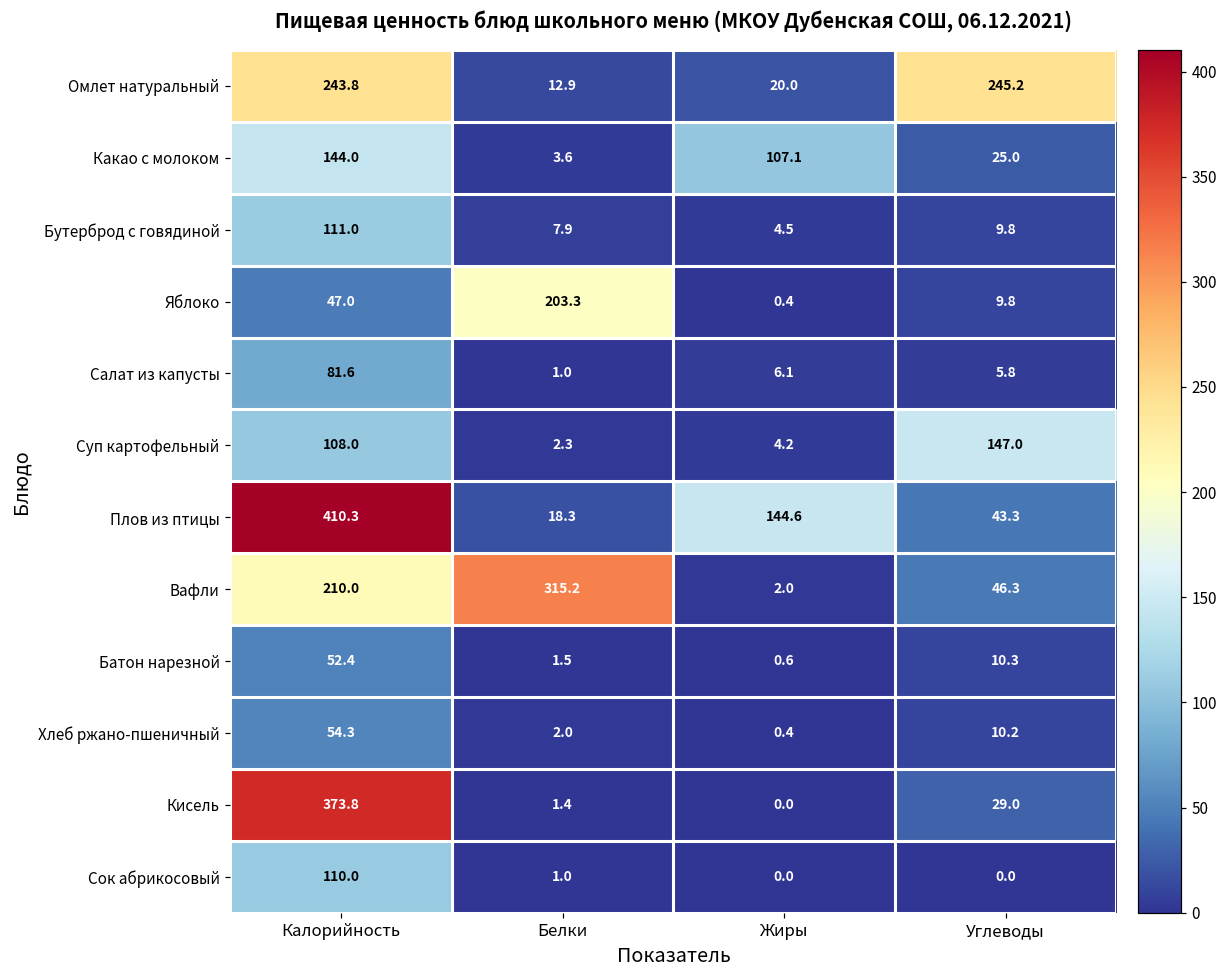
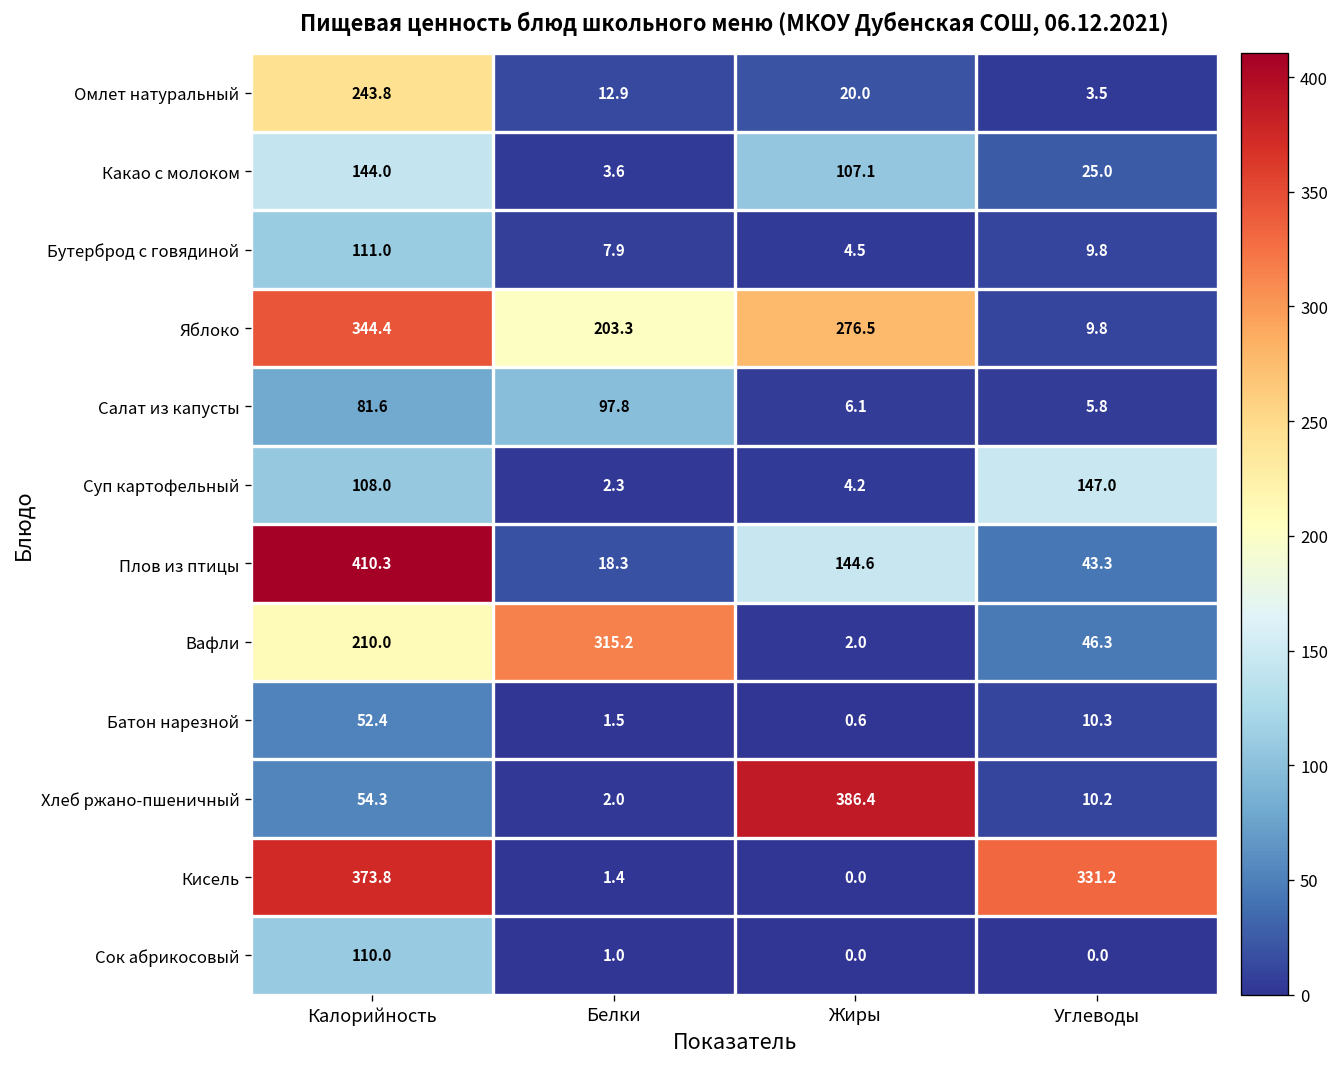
Омлет натуральный, Углеводы: 245.2 -> 3.5
Яблоко, Калорийность: 47.0 -> 344.4
Яблоко, Жиры: 0.4 -> 276.5
Салат из капусты, Белки: 1.0 -> 97.8
Хлеб ржано-пшеничный, Жиры: 0.4 -> 386.4
Кисель, Углеводы: 29.0 -> 331.2
